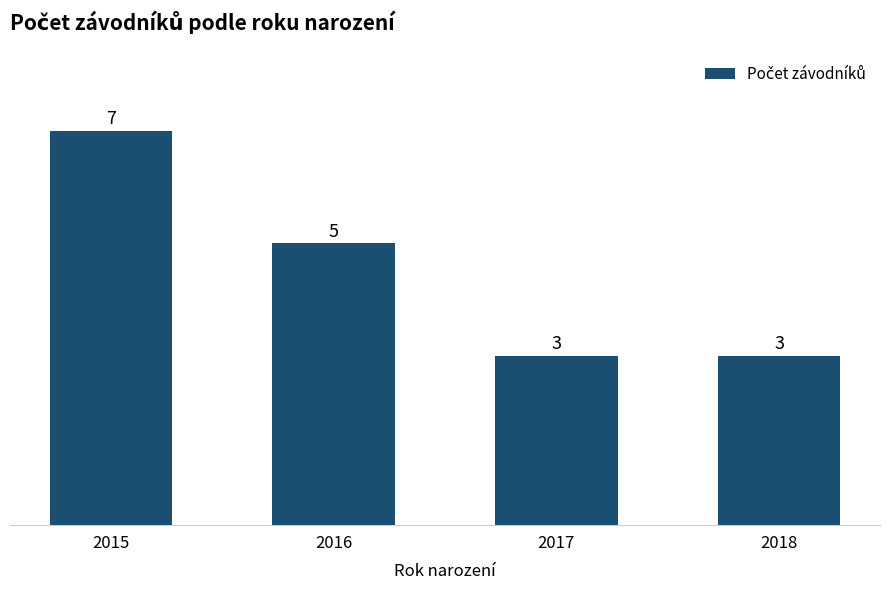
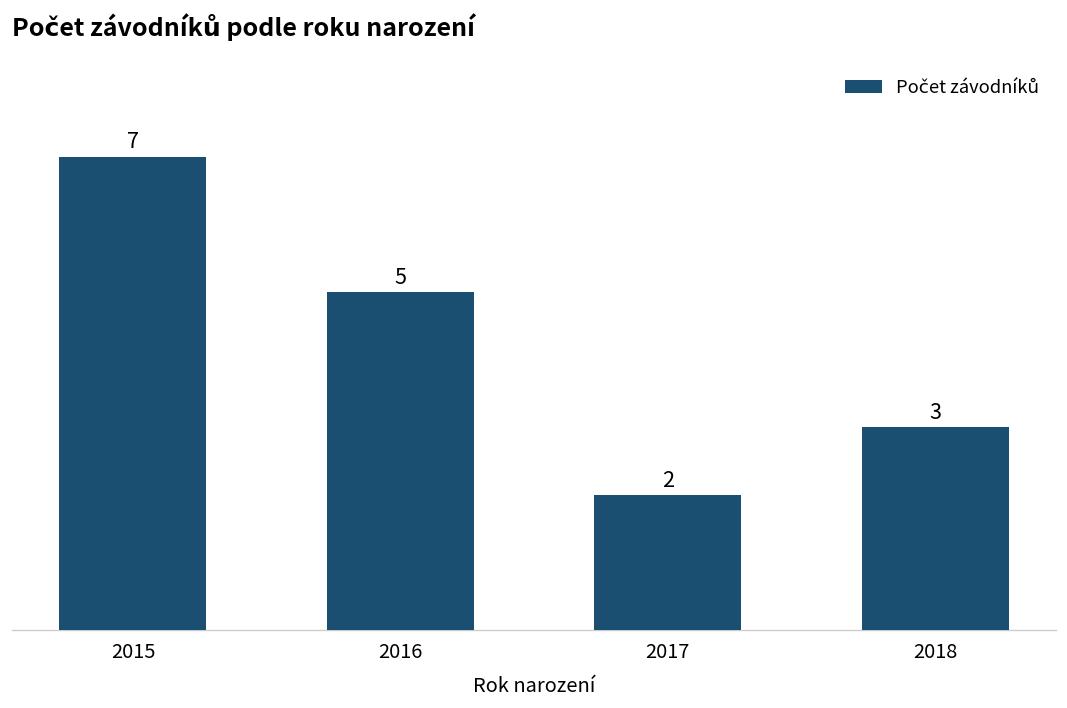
2017: 3 -> 2
